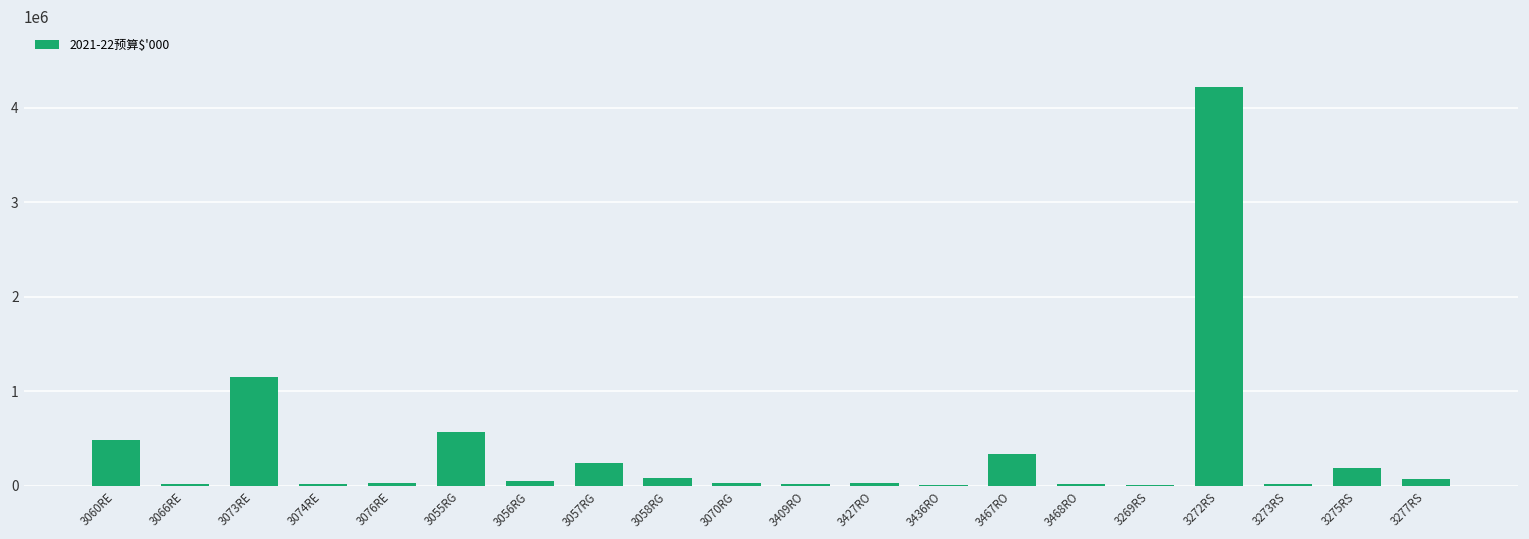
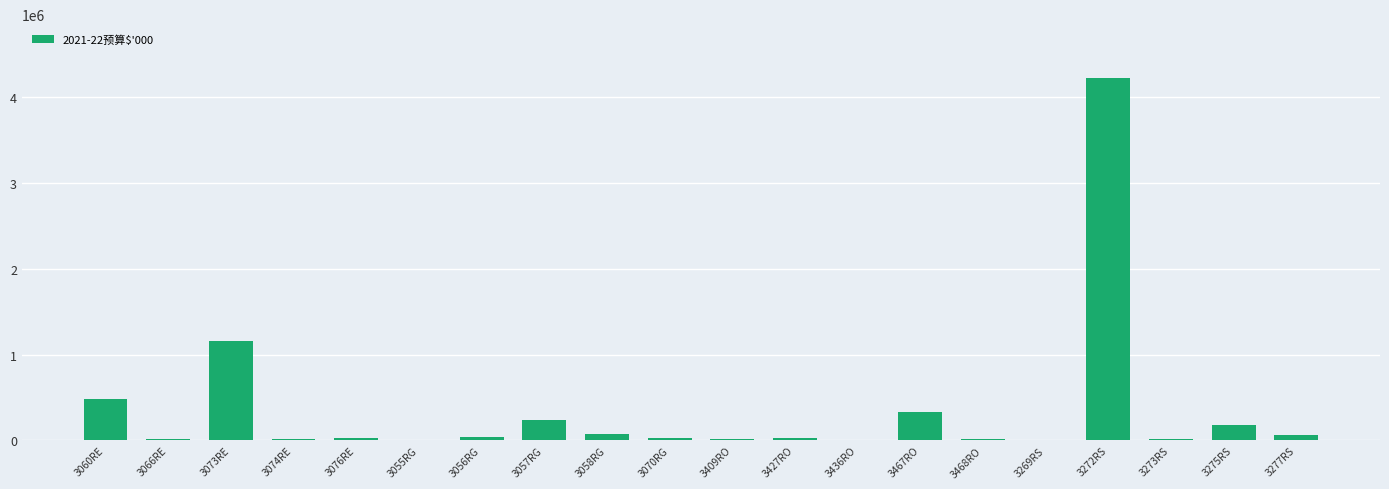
3055RG: 600000 -> 0
